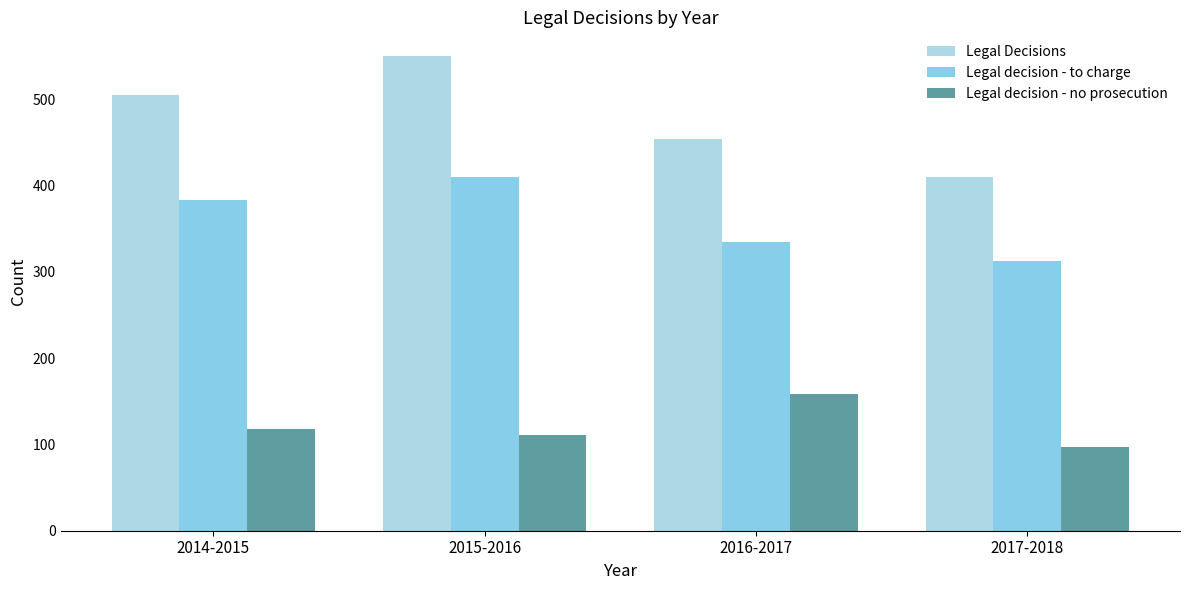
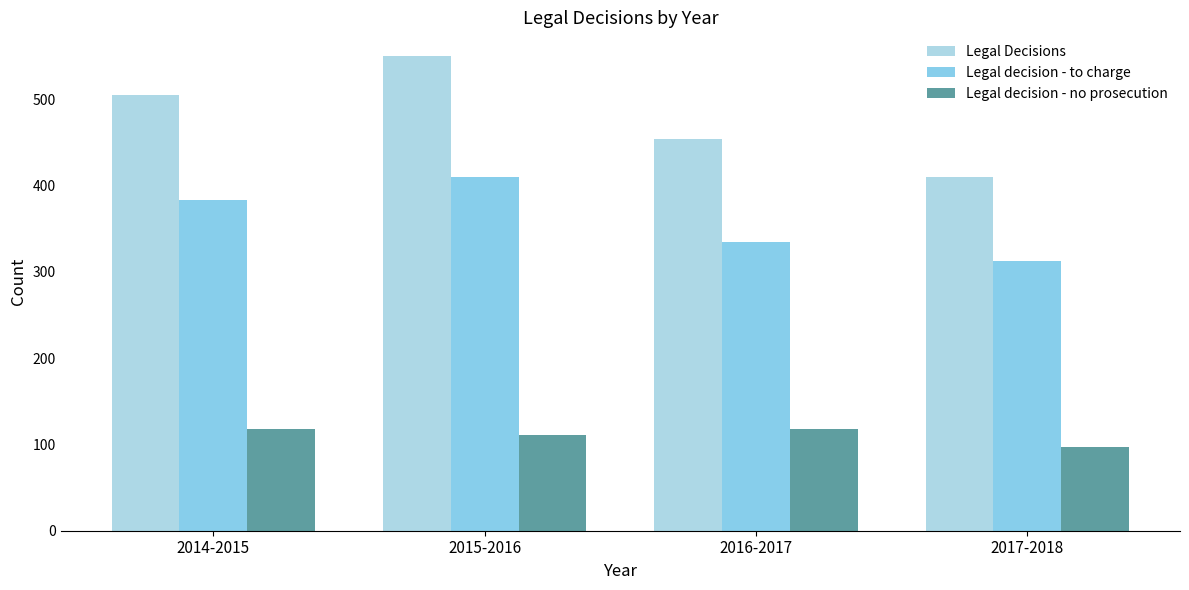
Legal decision - no prosecution, 2016-2017: 160 -> 120
